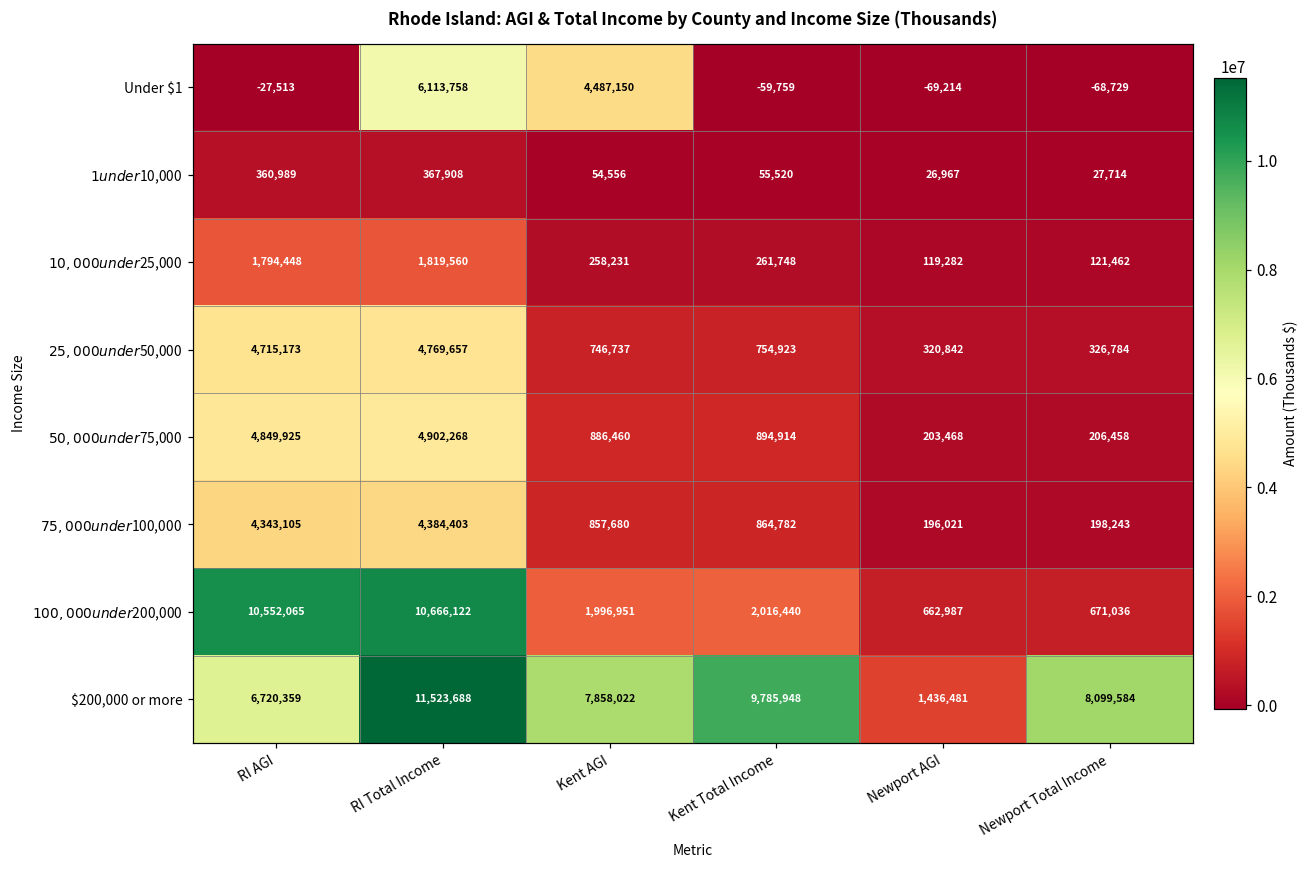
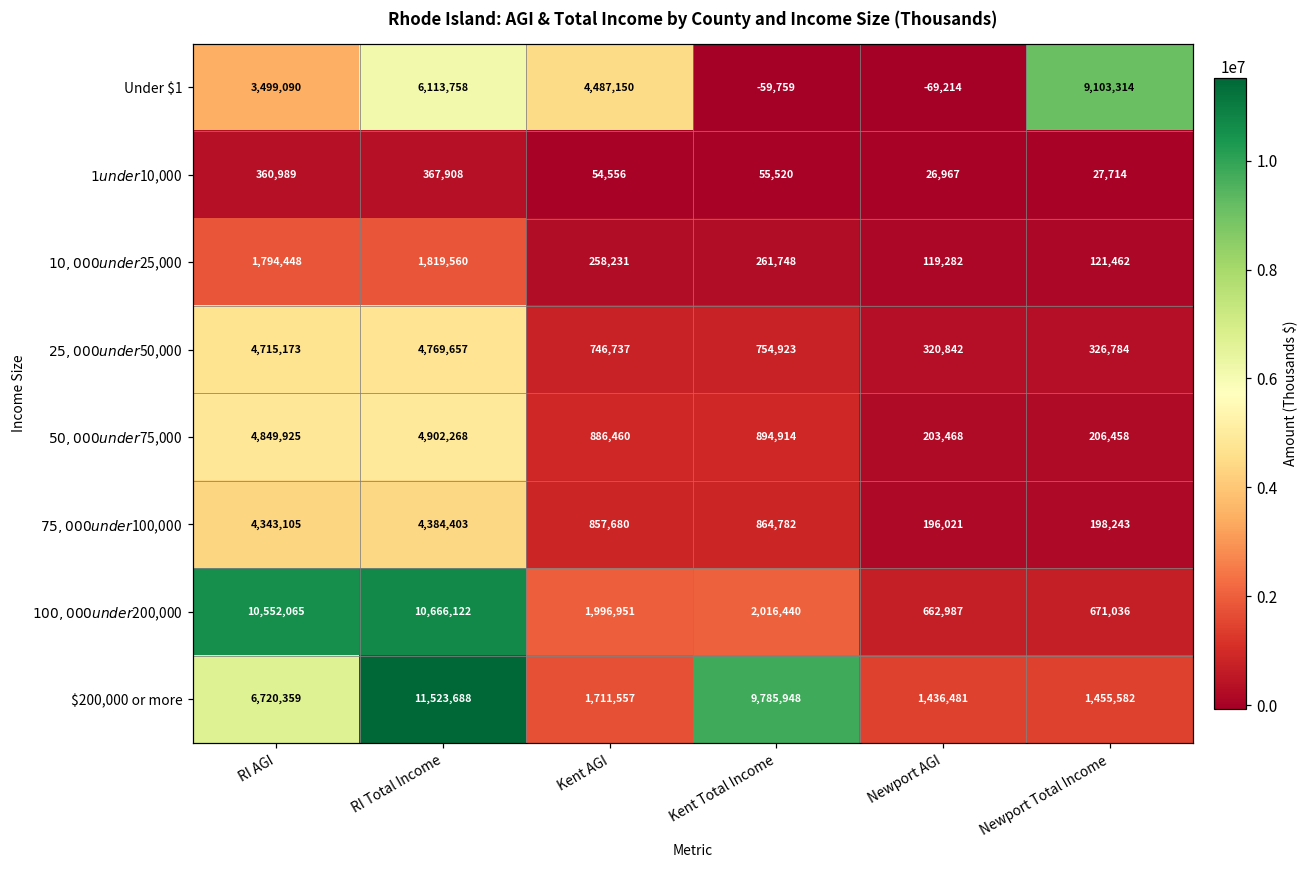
Under $1, RI AGI: -27,513 -> 3,499,090
Under $1, Newport Total Income: -68,729 -> 9,103,314
$200,000 or more, Kent AGI: 7,858,022 -> 1,711,557
$200,000 or more, Newport Total Income: 8,099,584 -> 1,455,582
